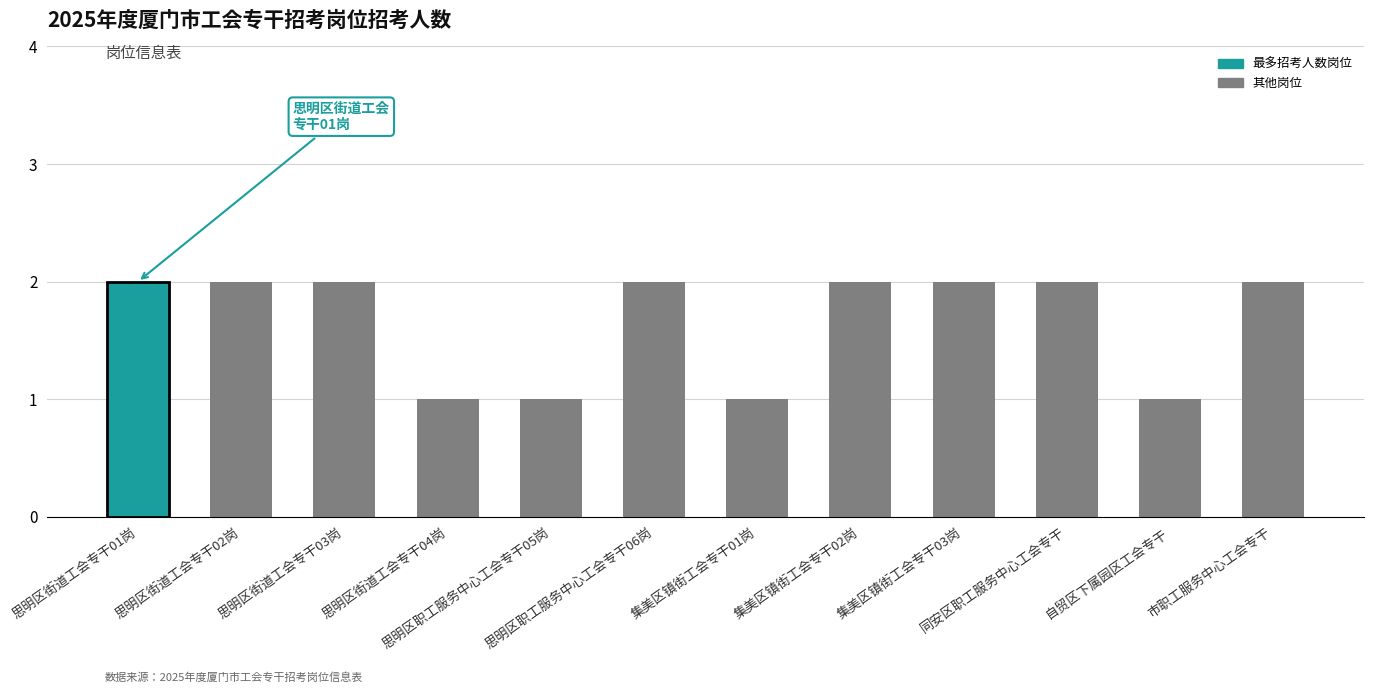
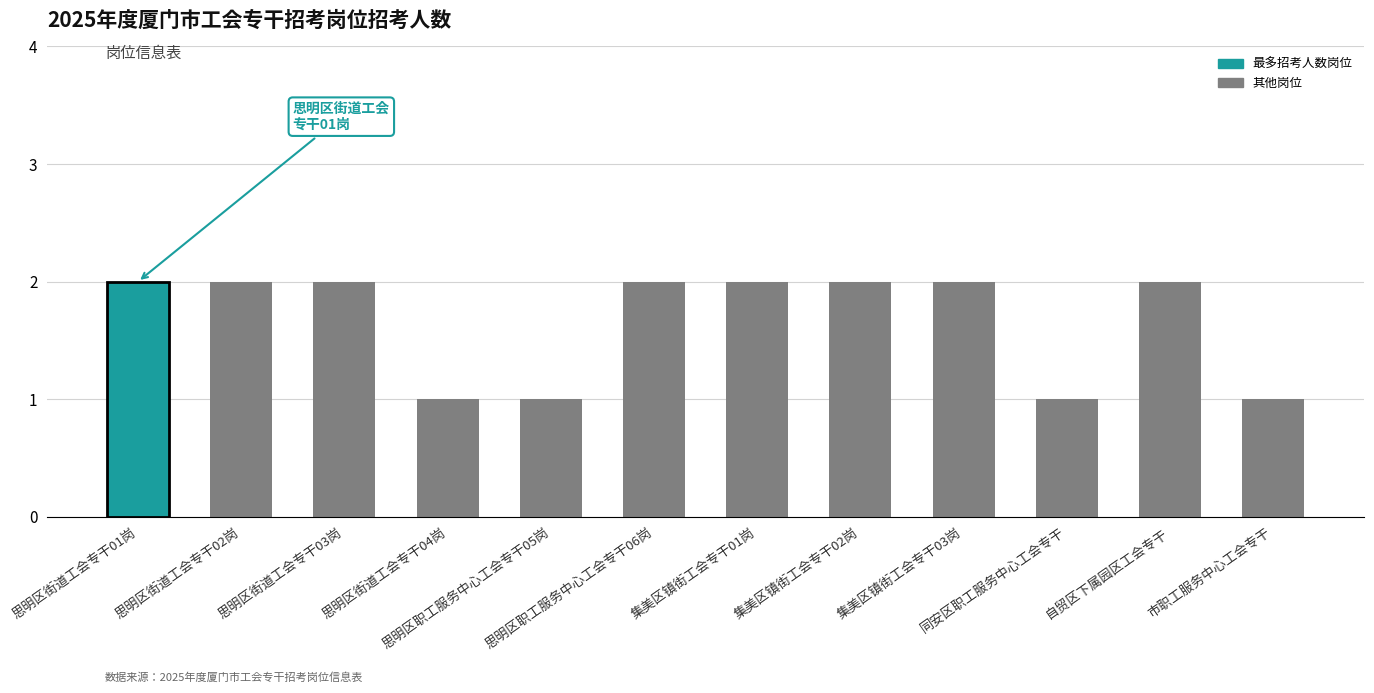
集美区镇街工会专干01岗: 1 -> 2
同安区职工服务中心工会专干: 2 -> 1
自贸区下属园区工会专干: 1 -> 2
市职工服务中心工会专干: 2 -> 1
